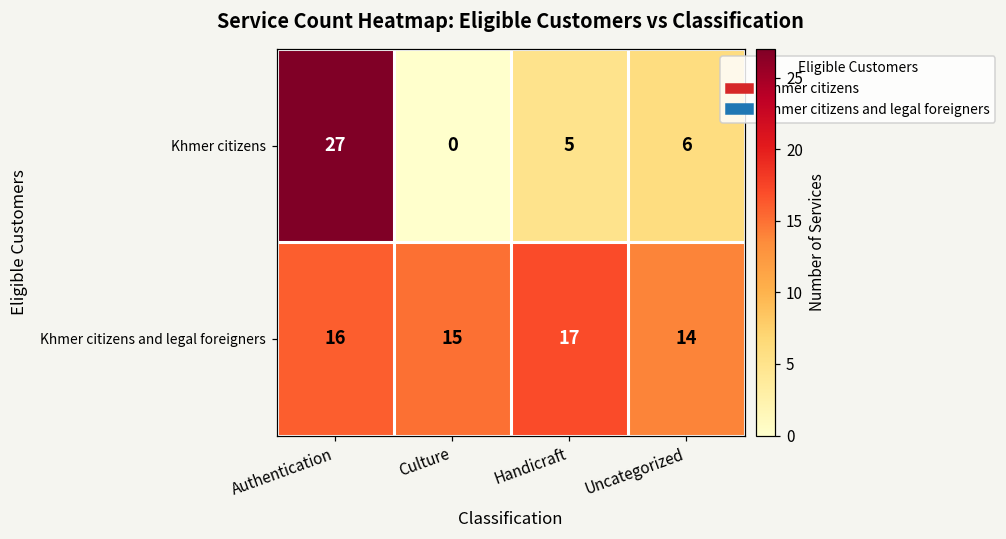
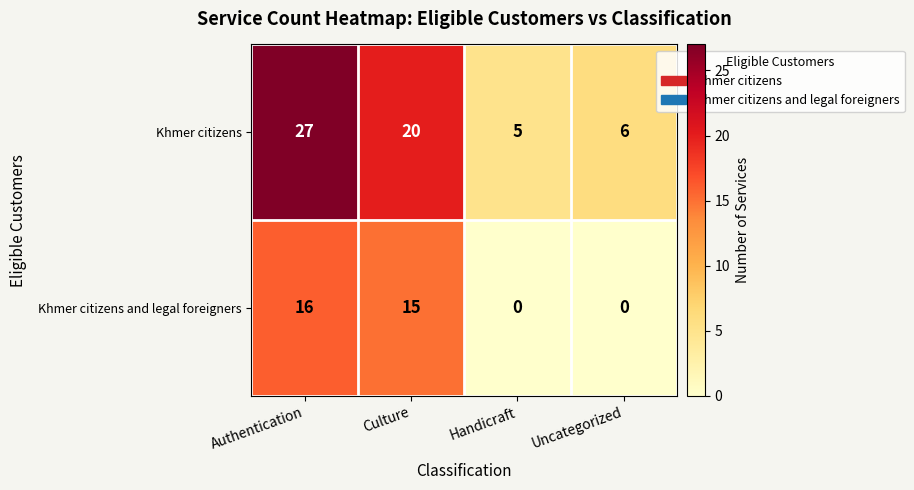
Khmer citizens, Culture: 0 -> 20
Khmer citizens and legal foreigners, Handicraft: 17 -> 0
Khmer citizens and legal foreigners, Uncategorized: 14 -> 0
